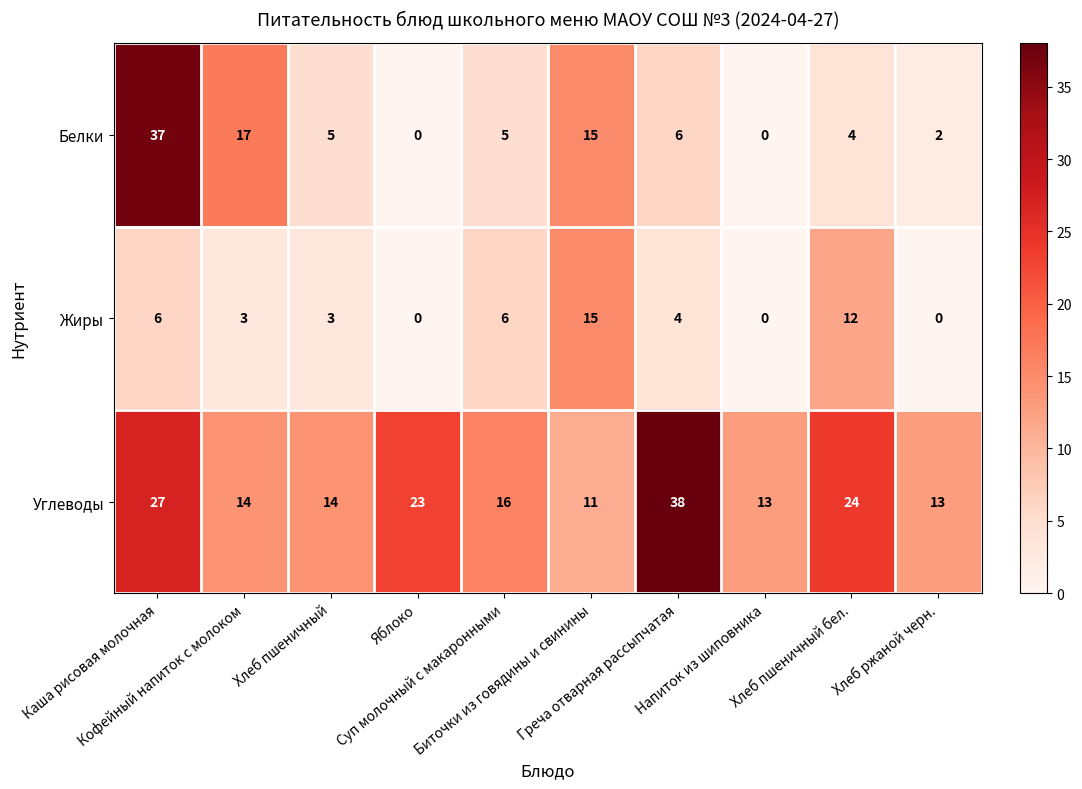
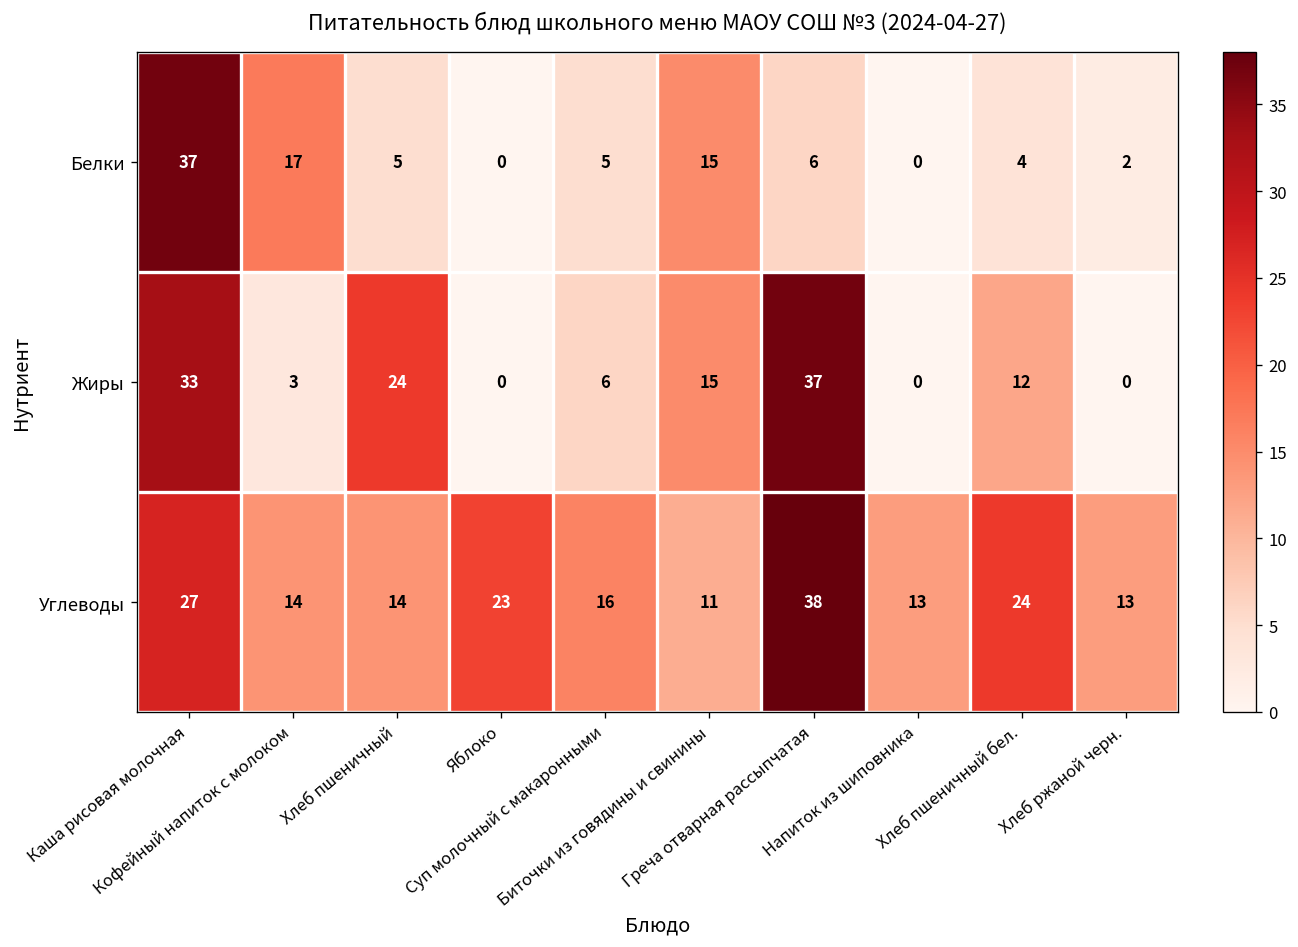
Жиры, Каша рисовая молочная: 6 -> 33
Жиры, Хлеб пшеничный: 3 -> 24
Жиры, Греча отварная рассыпчатая: 4 -> 37
